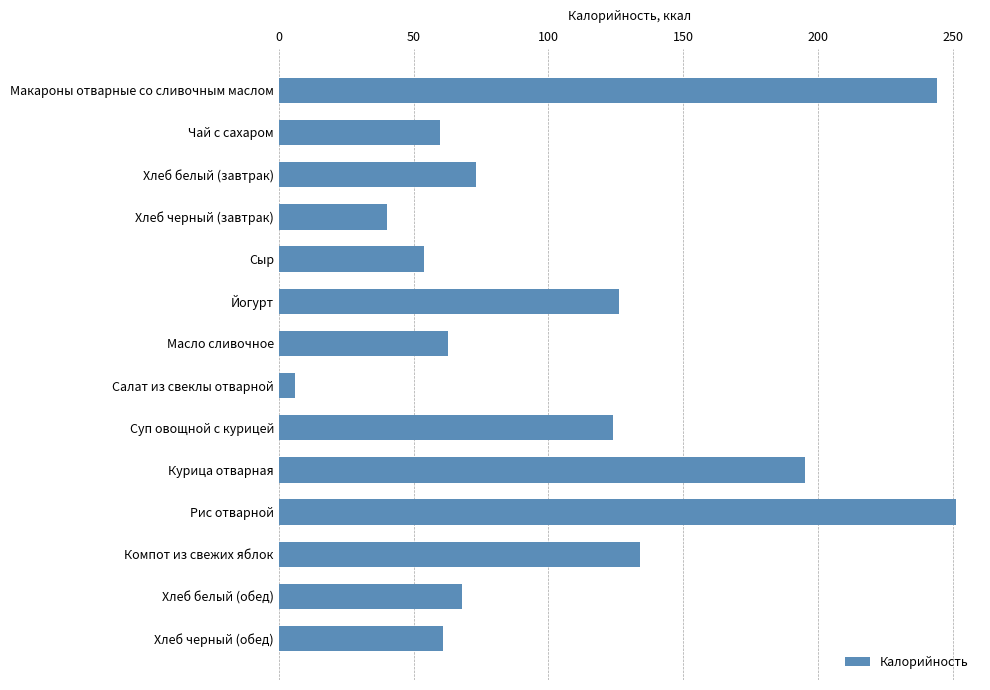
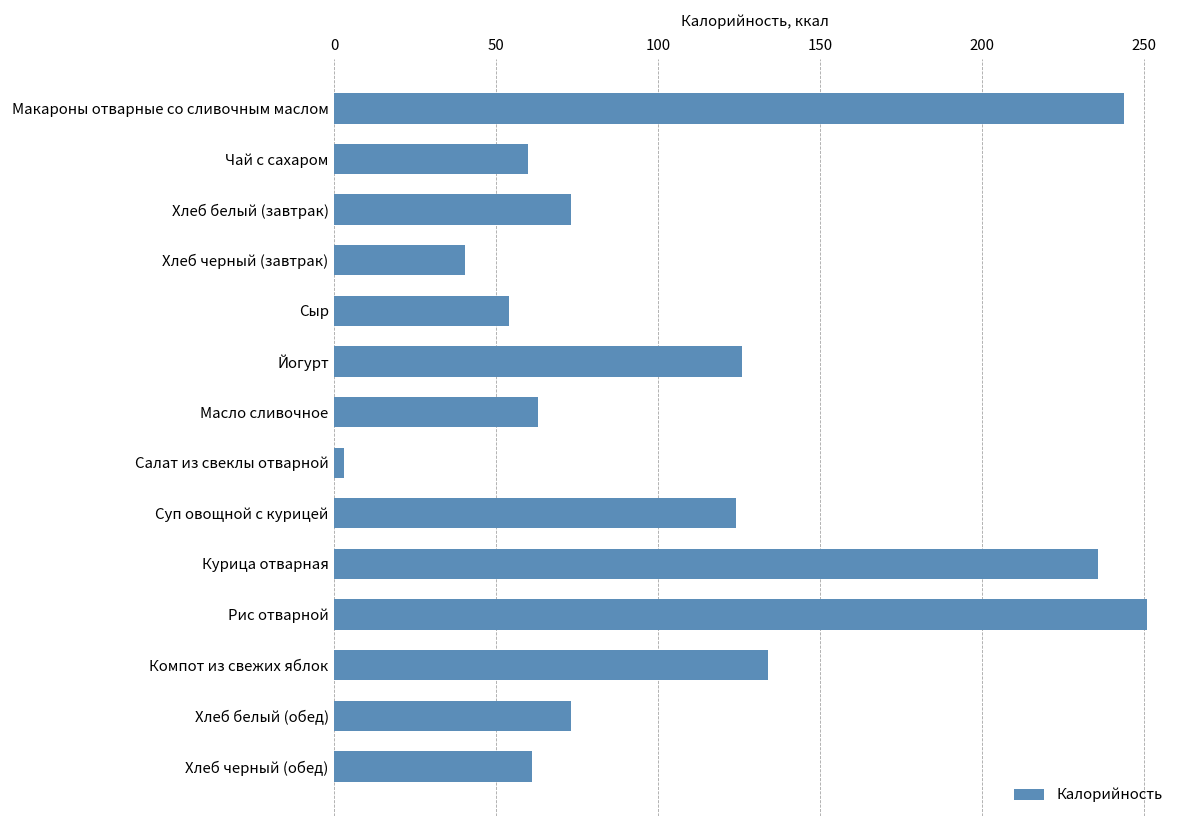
Салат из свеклы отварной: 6 -> 3
Курица отварная: 195 -> 236
Хлеб белый (обед): 68 -> 73
